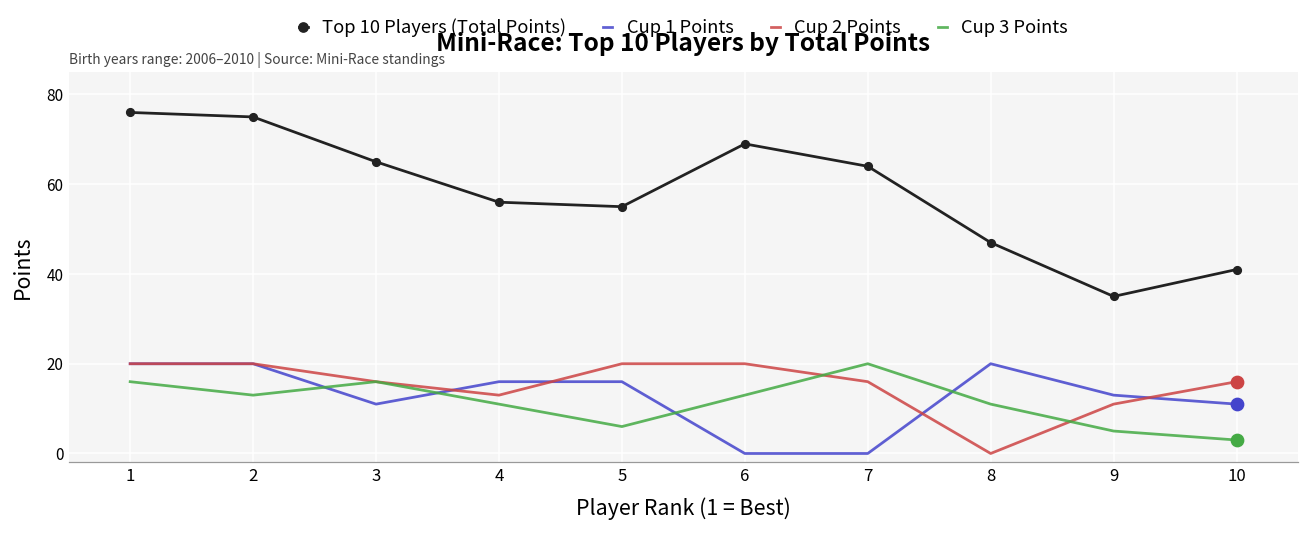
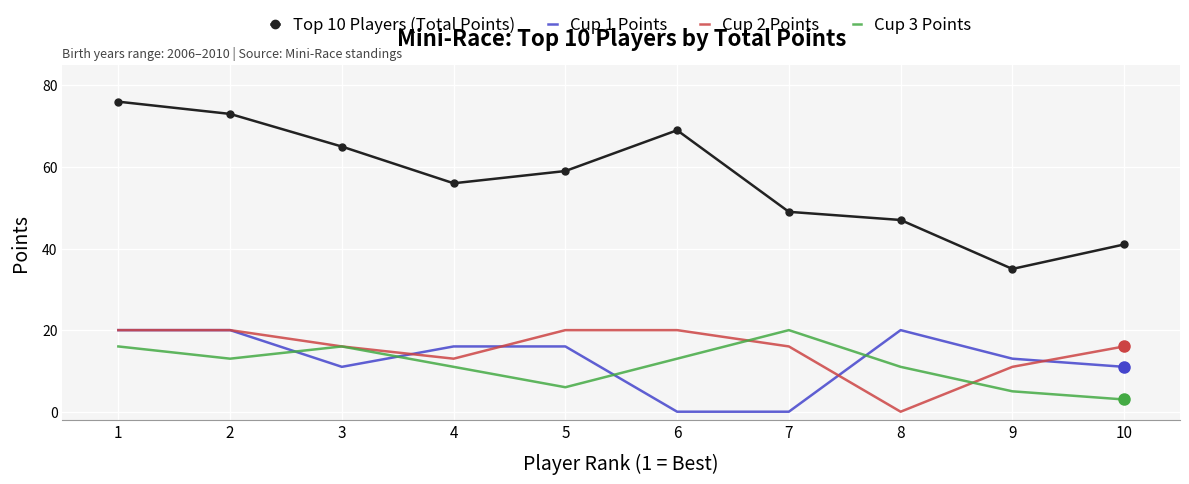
Top 10 Players (Total Points), 2: 75 -> 73
Top 10 Players (Total Points), 5: 55 -> 59
Top 10 Players (Total Points), 7: 64 -> 49
